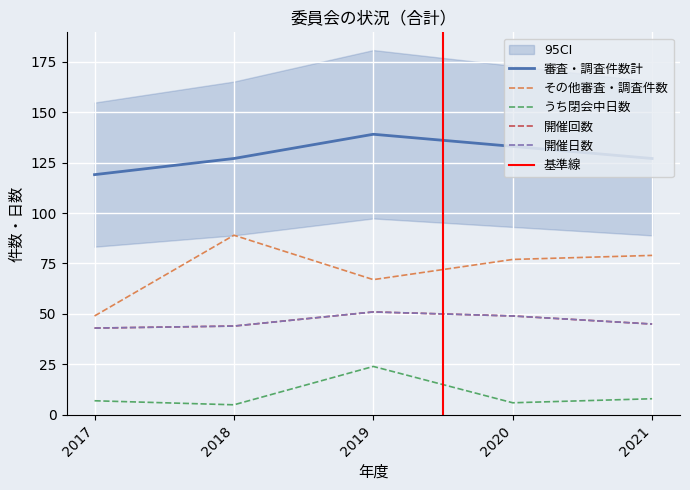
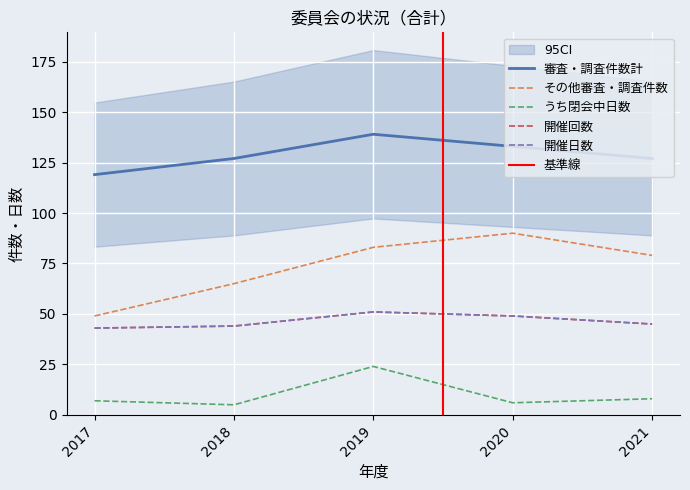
その他審査・調査件数, 2018: 89 -> 65
その他審査・調査件数, 2019: 67 -> 83
その他審査・調査件数, 2020: 77 -> 90
